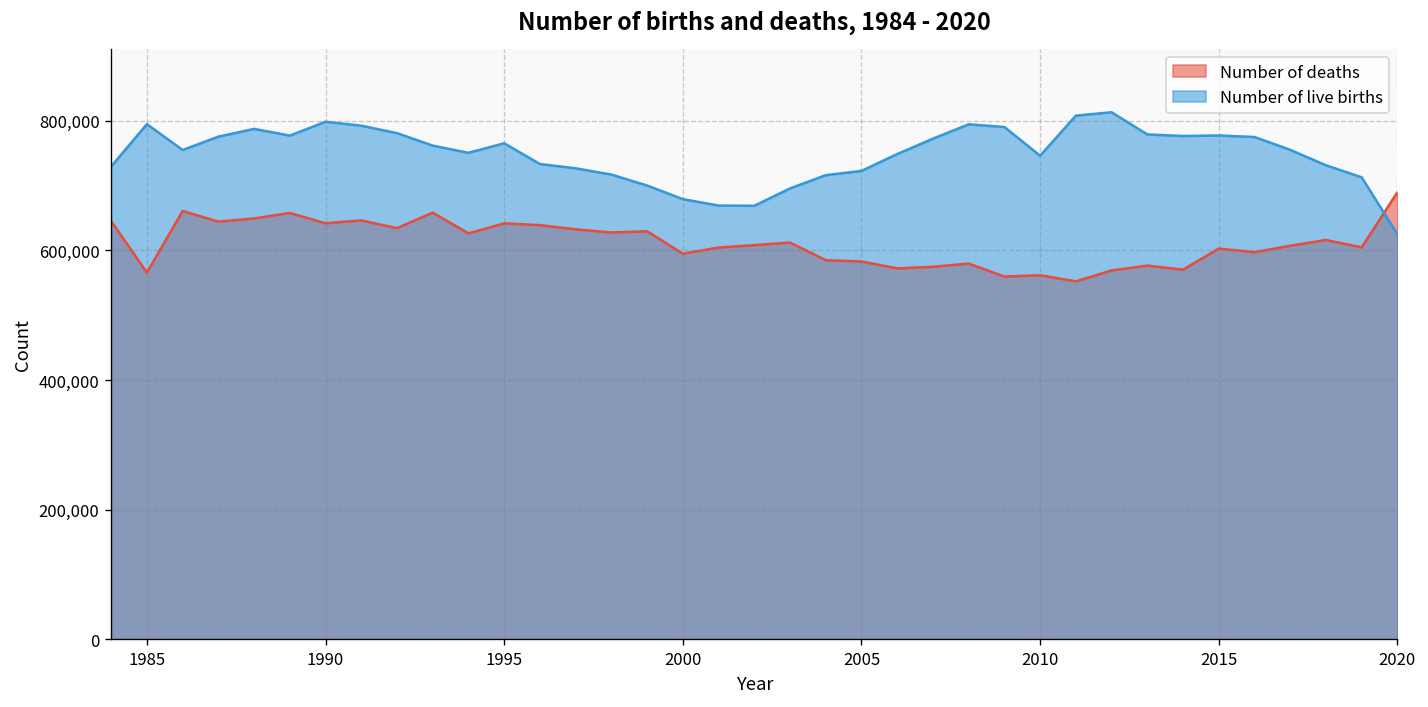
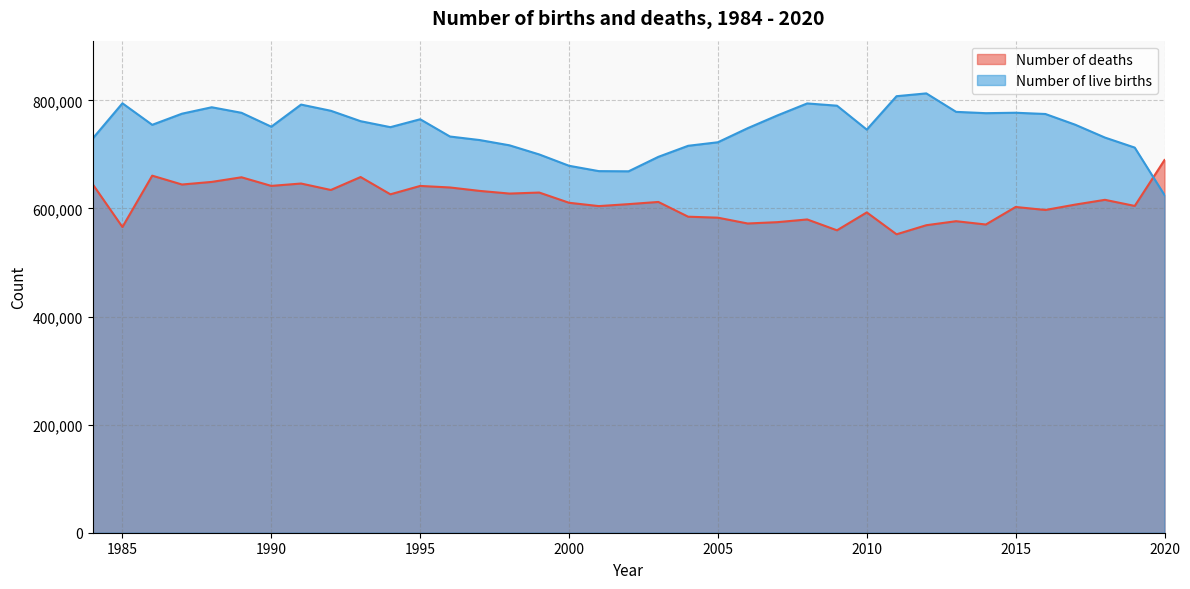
Number of live births, 1990: 800,000 -> 750,000
Number of deaths, 2000: 590,000 -> 610,000
Number of deaths, 2010: 560,000 -> 590,000
